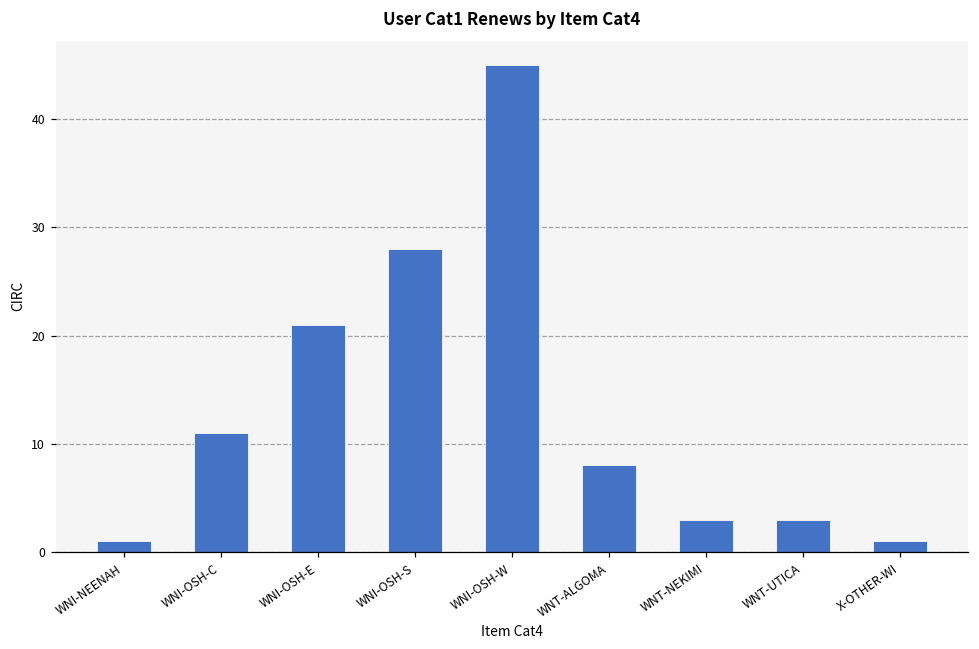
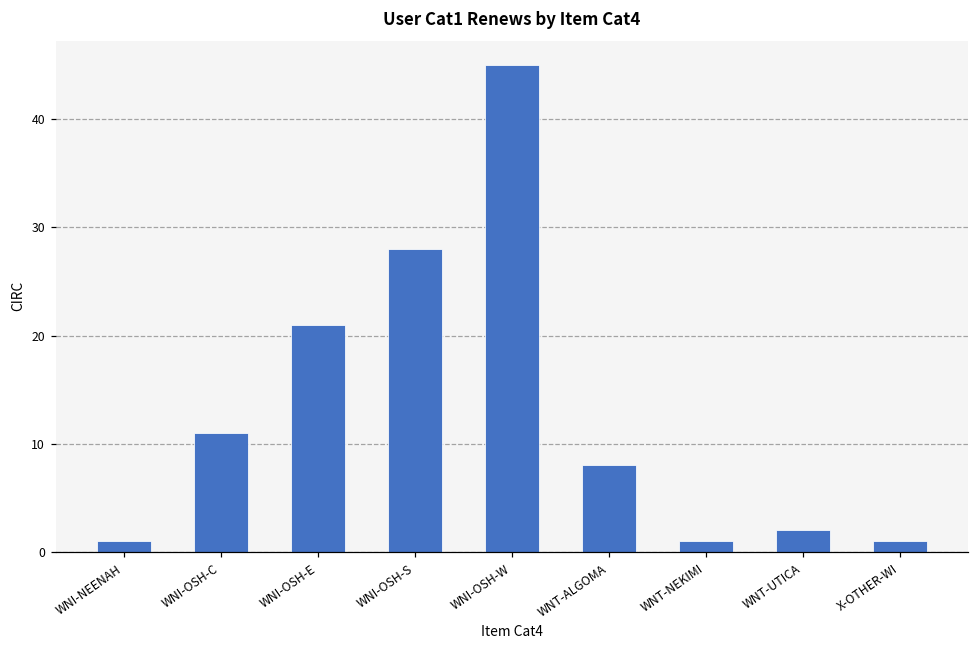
WNT-NEKIMI: 3 -> 1
WNT-UTICA: 3 -> 2
